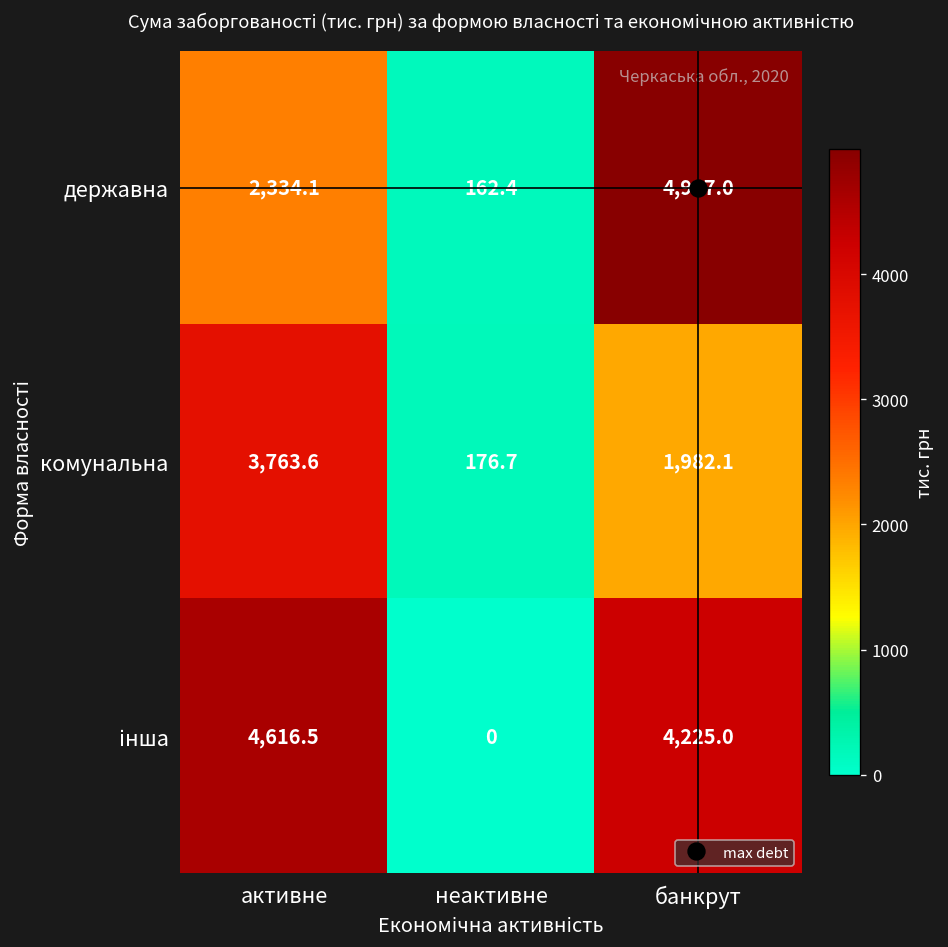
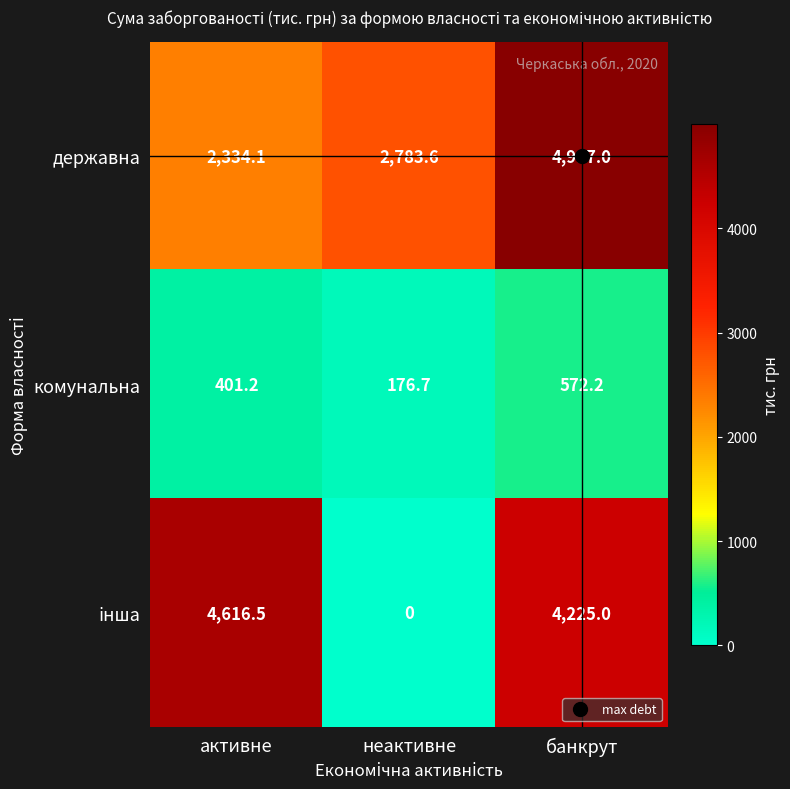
державна, неактивне: 162.4 -> 2,783.6
комунальна, активне: 3,763.6 -> 401.2
комунальна, банкрут: 1,982.1 -> 572.2
